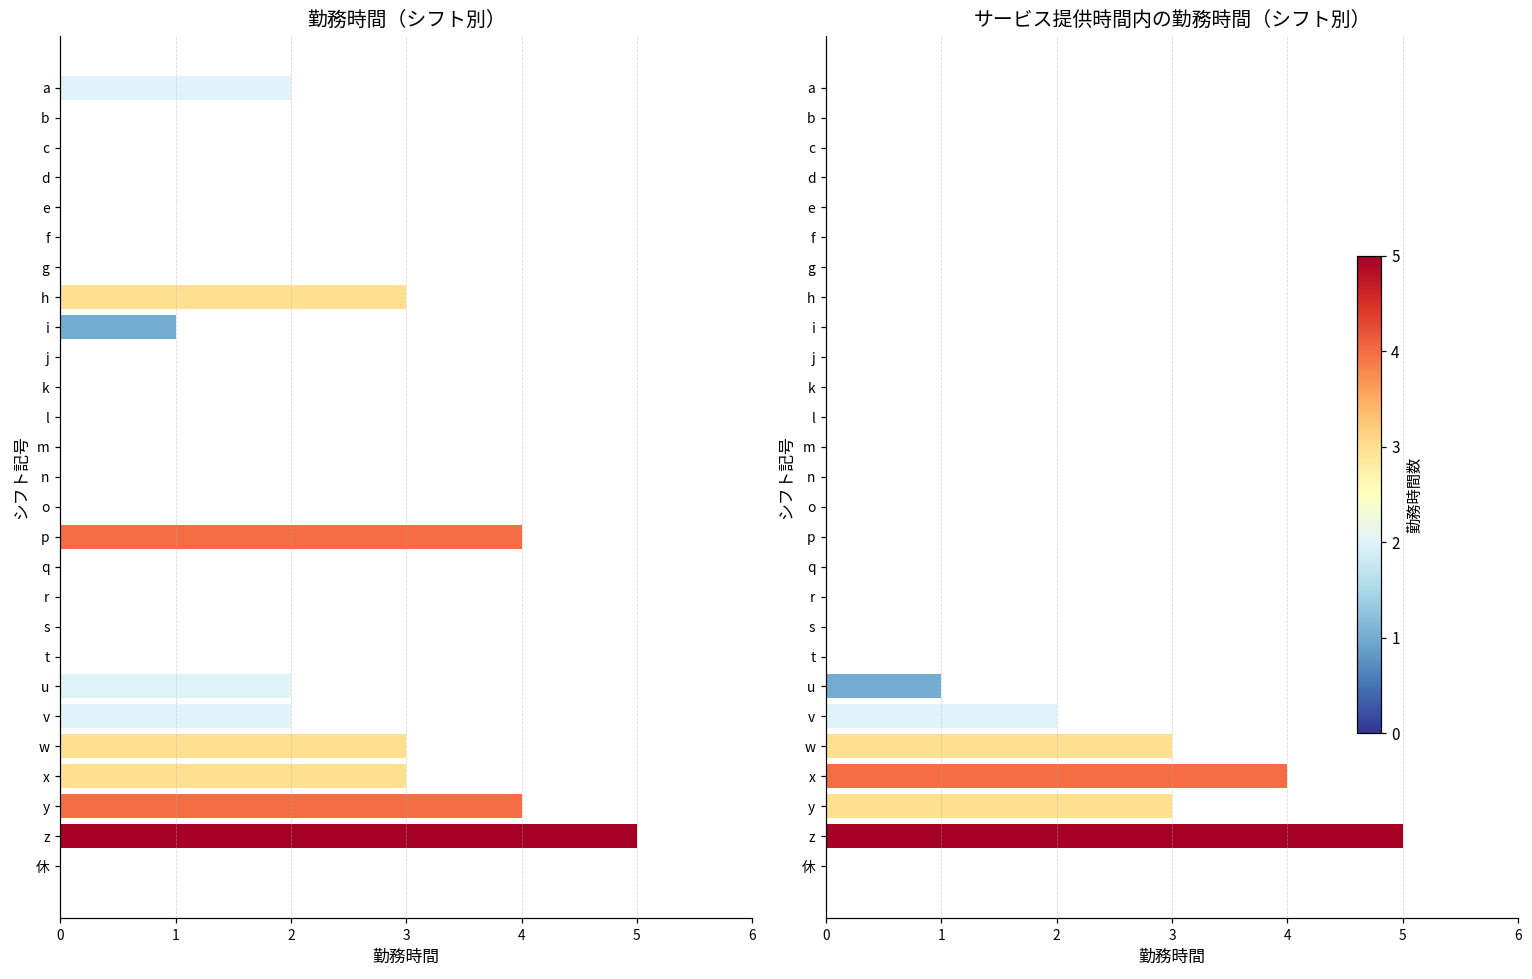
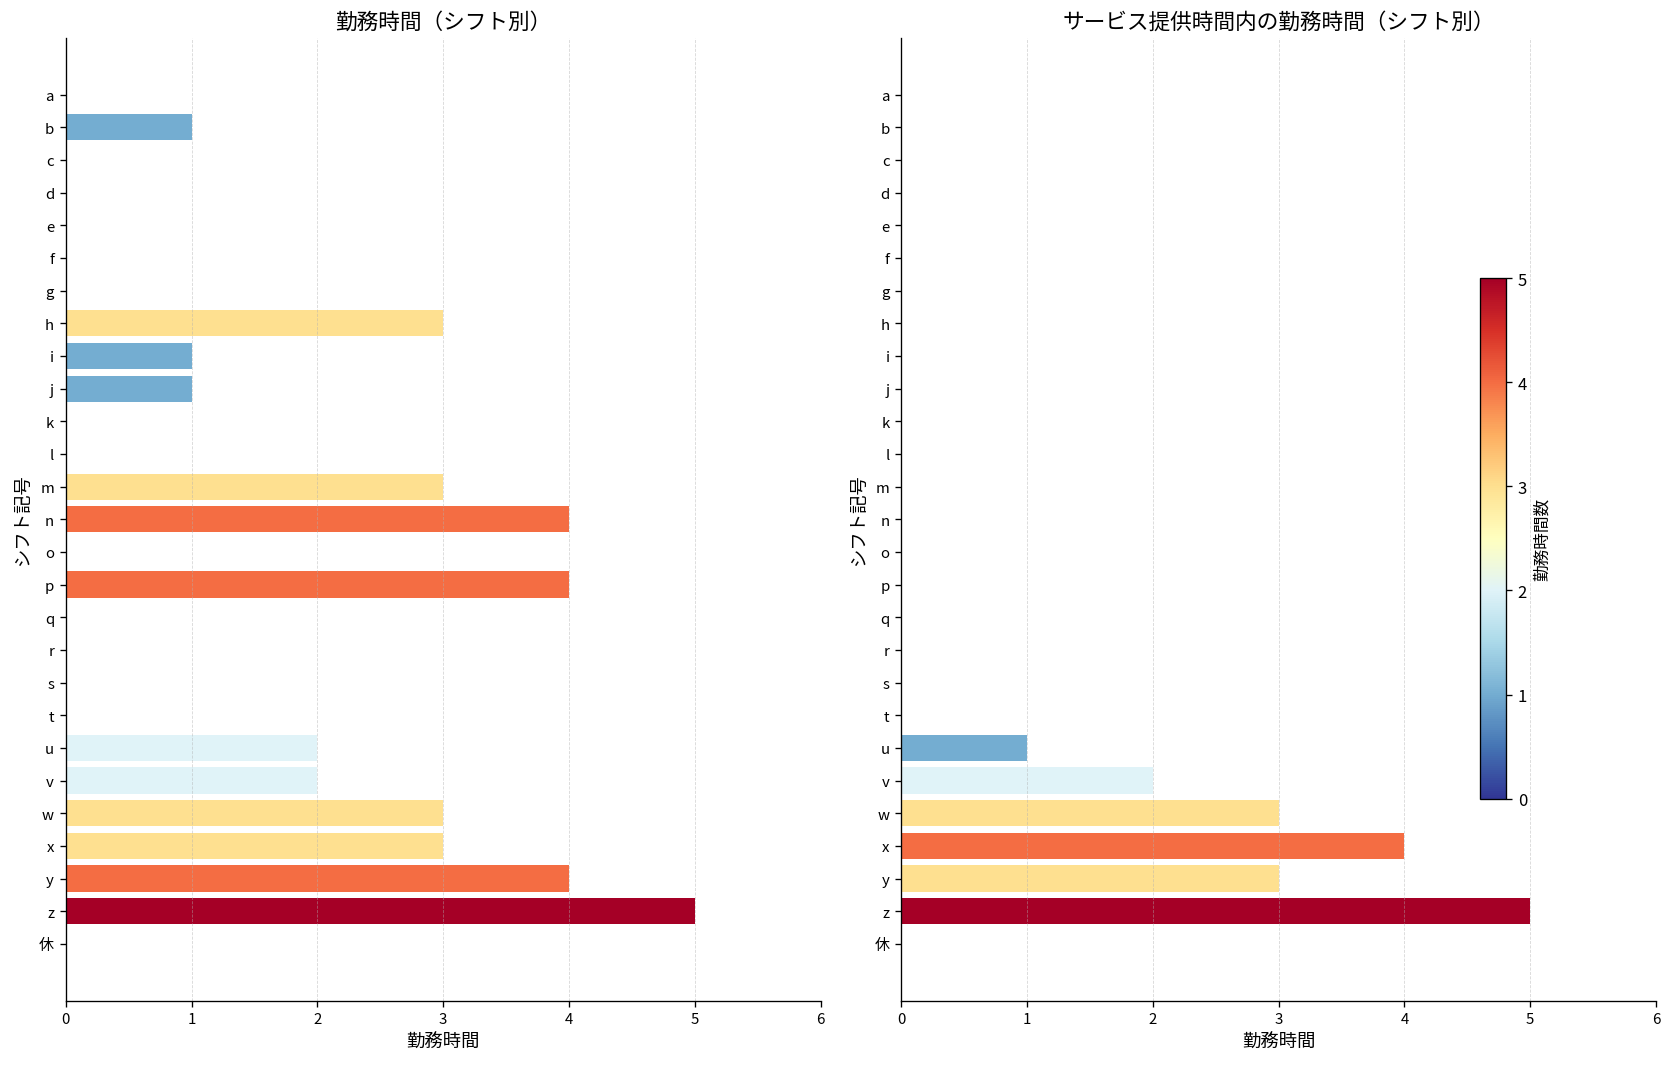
勤務時間（シフト別）, a: 2 -> 0
勤務時間（シフト別）, b: 0 -> 1
勤務時間（シフト別）, j: 0 -> 1
勤務時間（シフト別）, m: 0 -> 3
勤務時間（シフト別）, n: 0 -> 4
